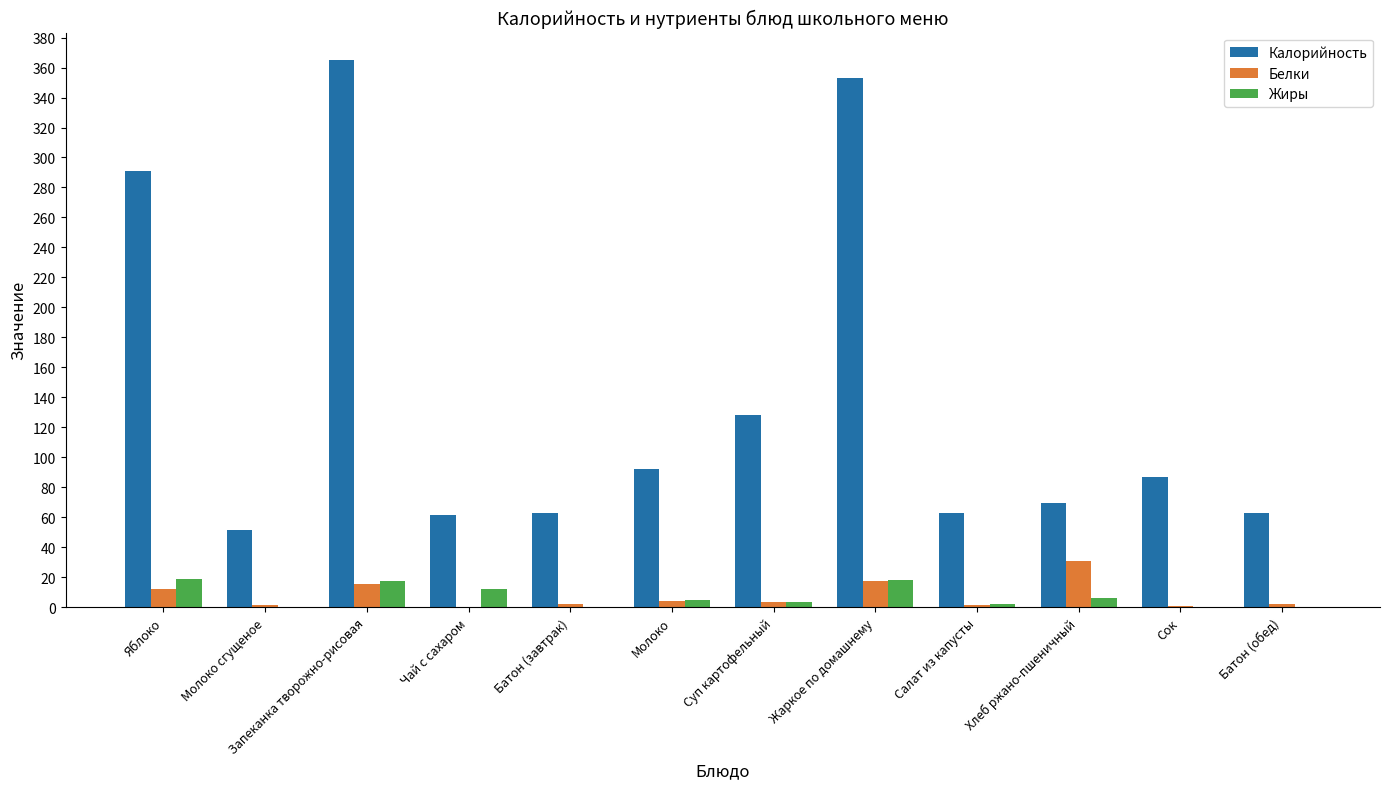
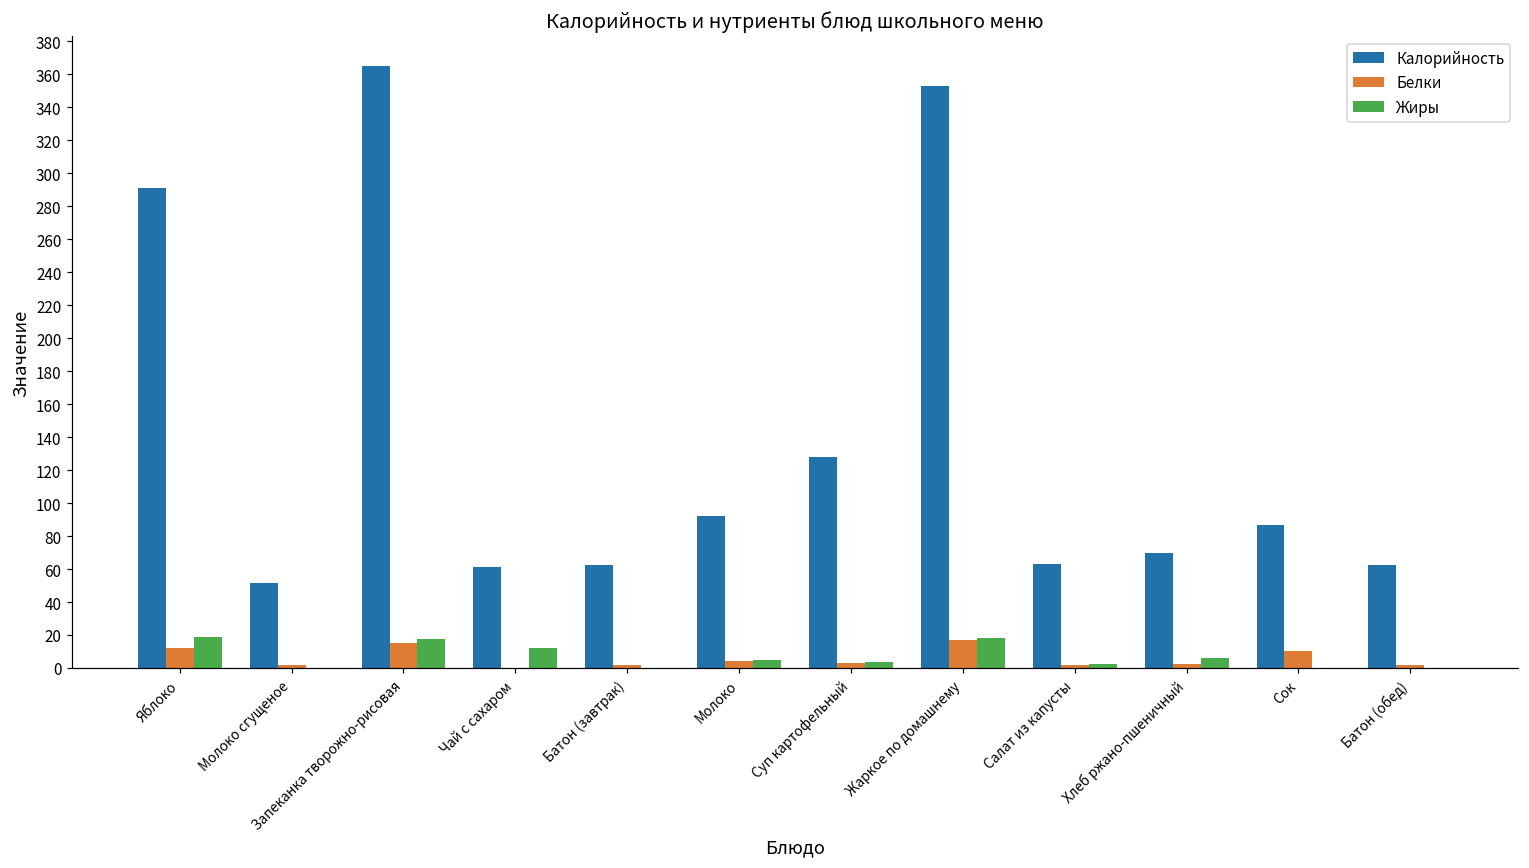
Белки, Хлеб ржано-пшеничный: 31 -> 3
Белки, Сок: 1 -> 10
